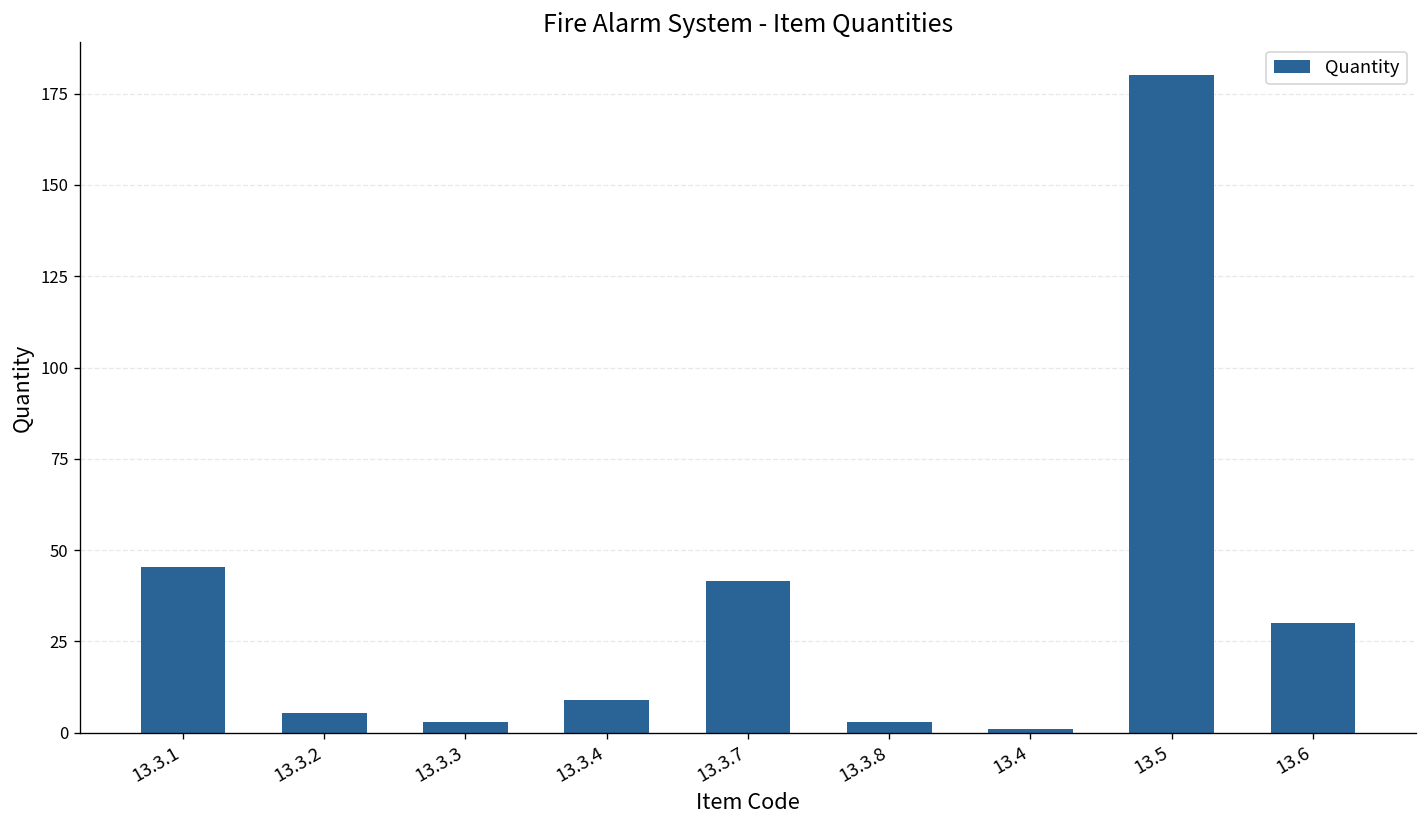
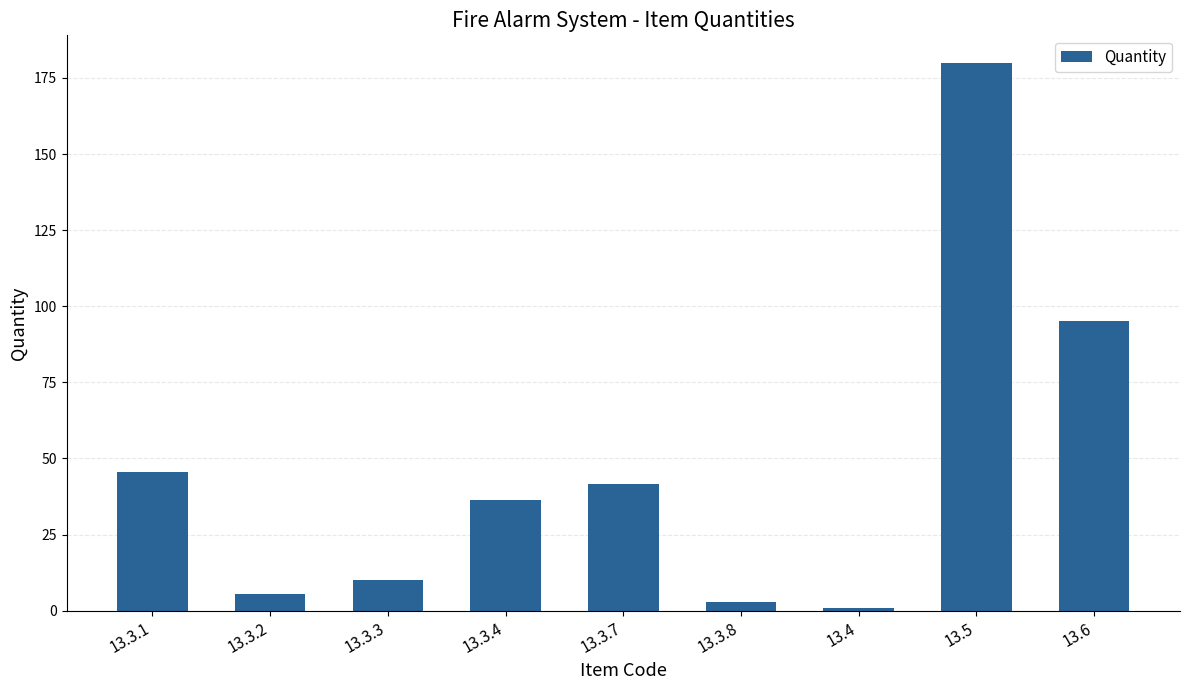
13.3.3: 3 -> 10
13.3.4: 9 -> 36
13.6: 30 -> 95
